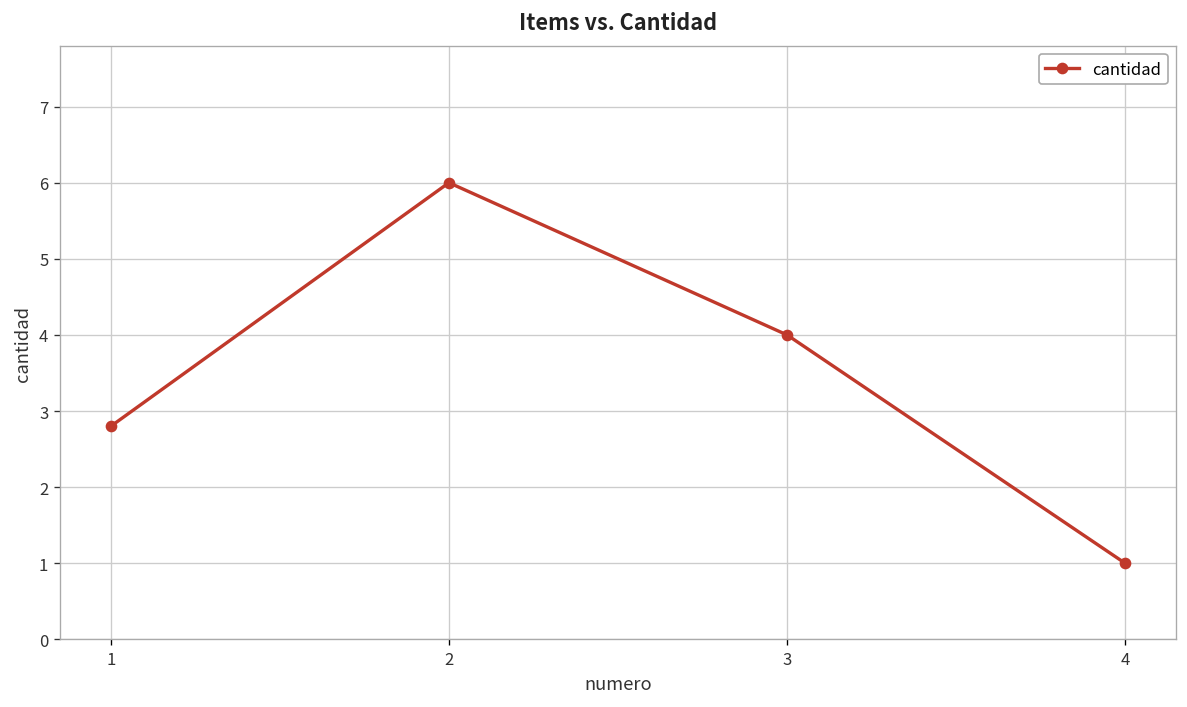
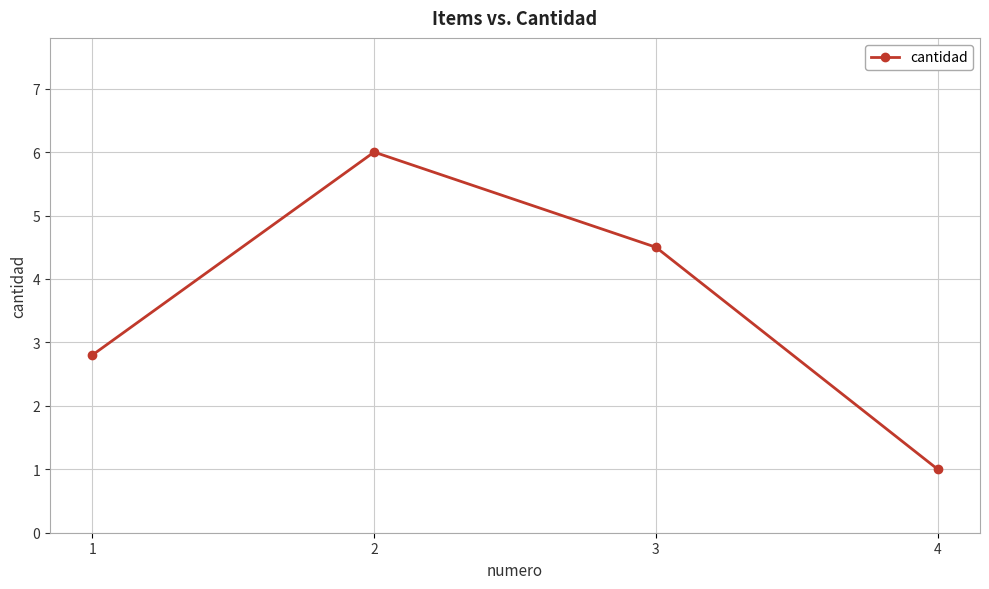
3: 4.0 -> 4.5
